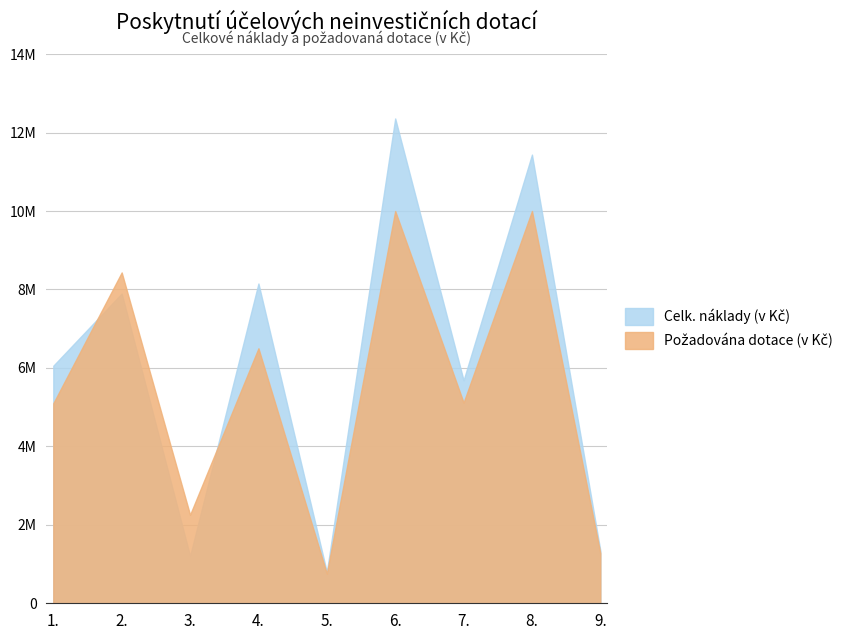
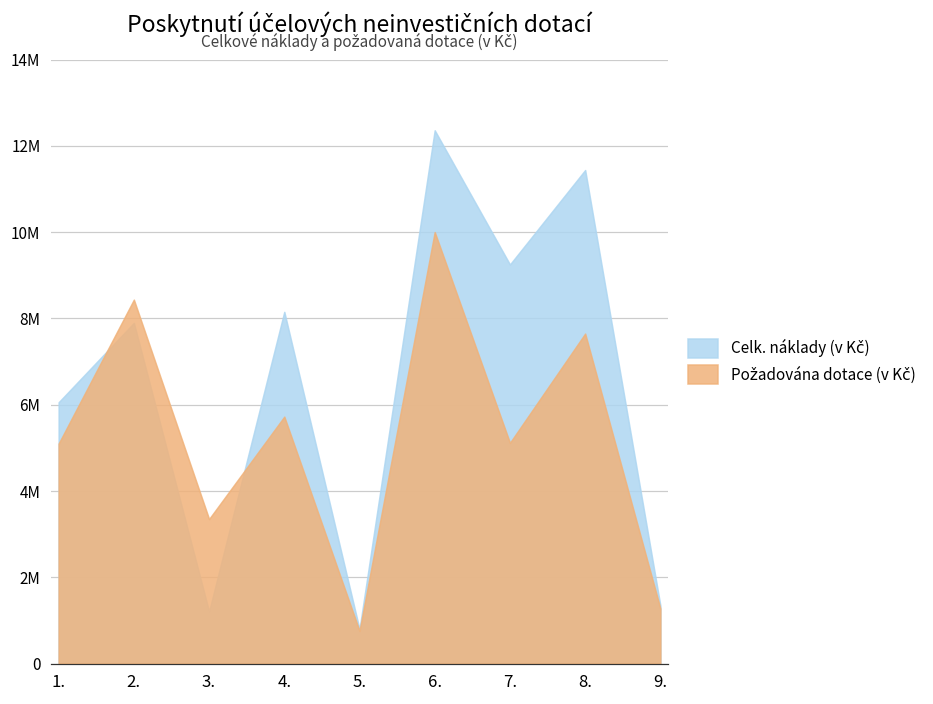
Požadována dotace (v Kč), 3.: 2300000 -> 3400000
Požadována dotace (v Kč), 4.: 6500000 -> 5700000
Celk. náklady (v Kč), 7.: 5700000 -> 9200000
Požadována dotace (v Kč), 8.: 10000000 -> 7600000
